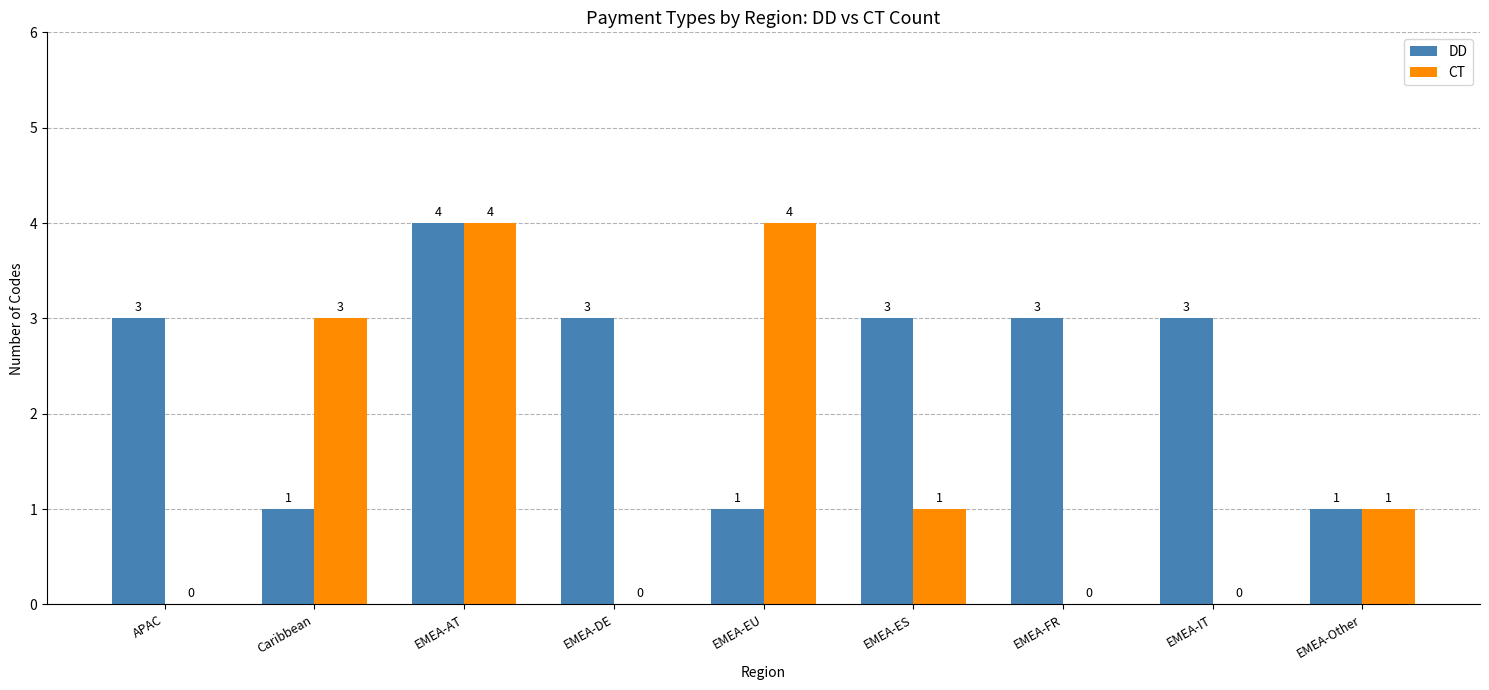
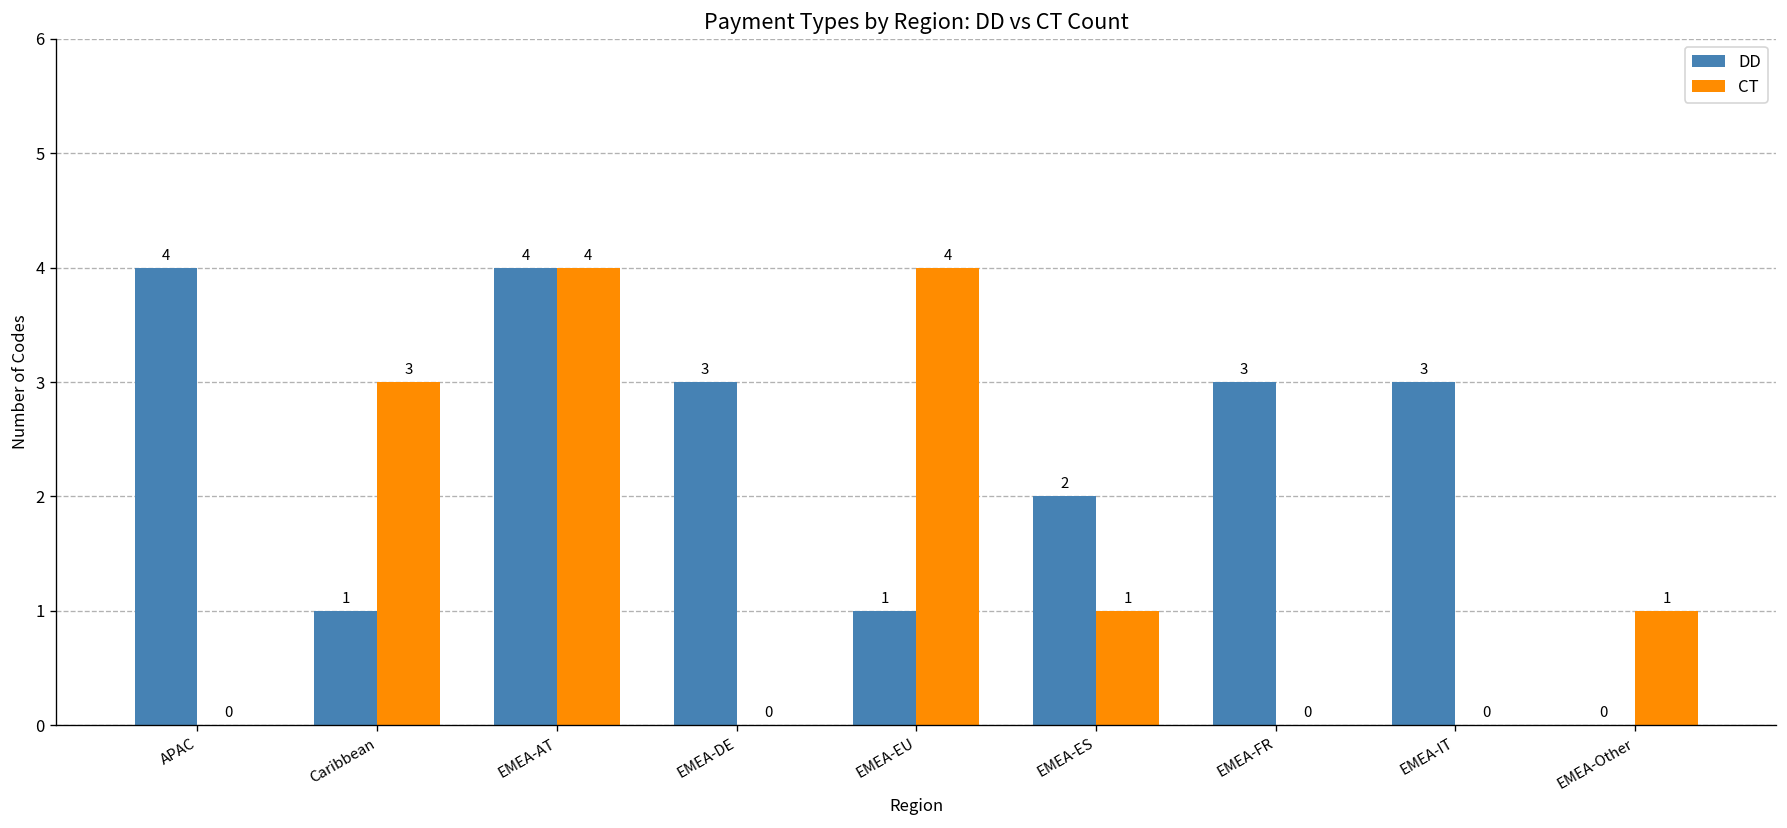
DD, APAC: 3 -> 4
DD, EMEA-ES: 3 -> 2
DD, EMEA-Other: 1 -> 0
